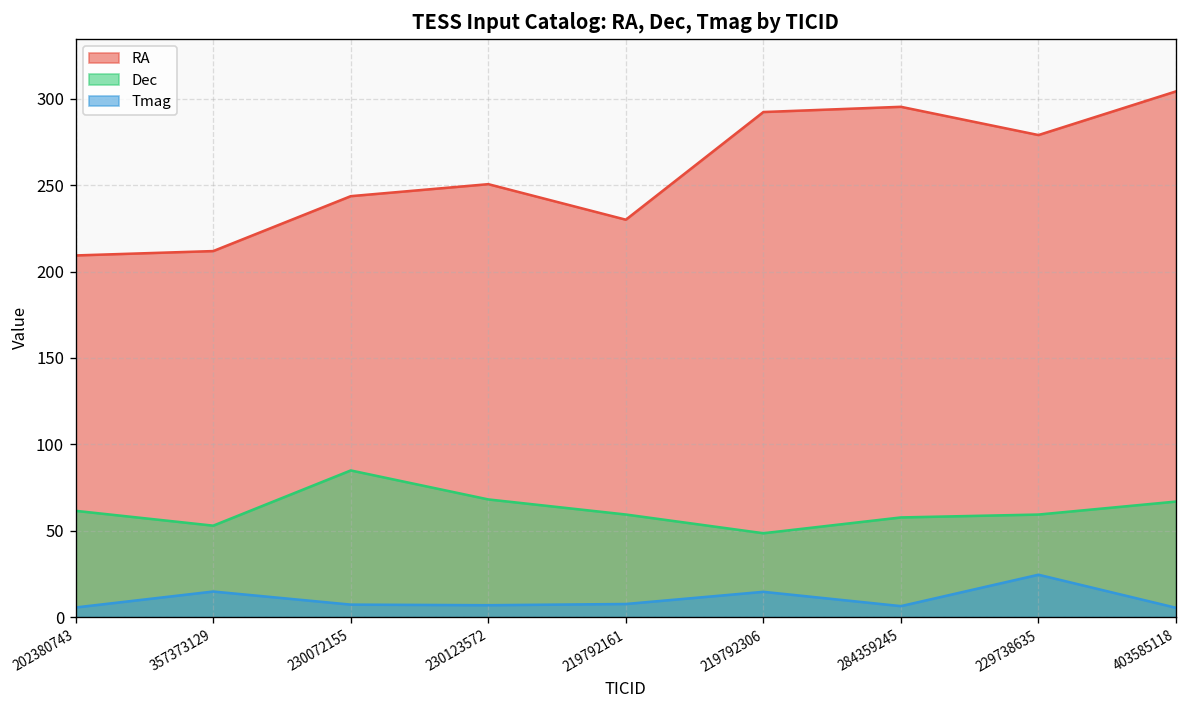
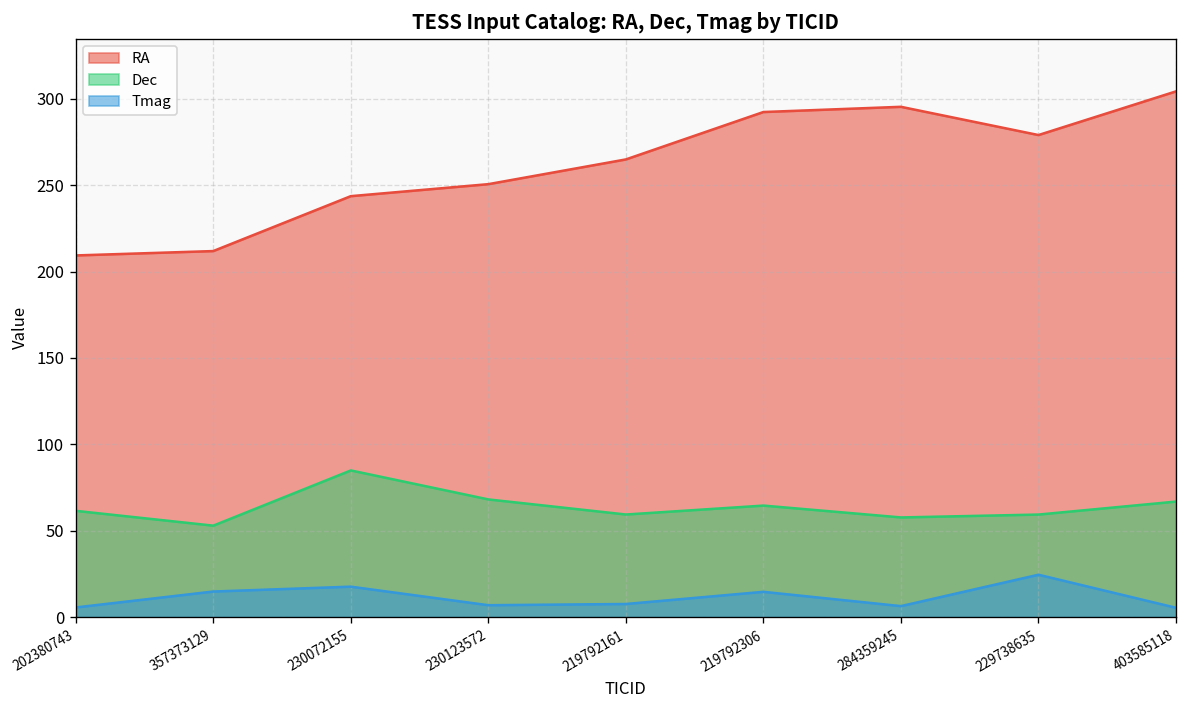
Tmag, 230072155: 7 -> 18
RA, 219792161: 230 -> 265
Dec, 219792306: 49 -> 65
